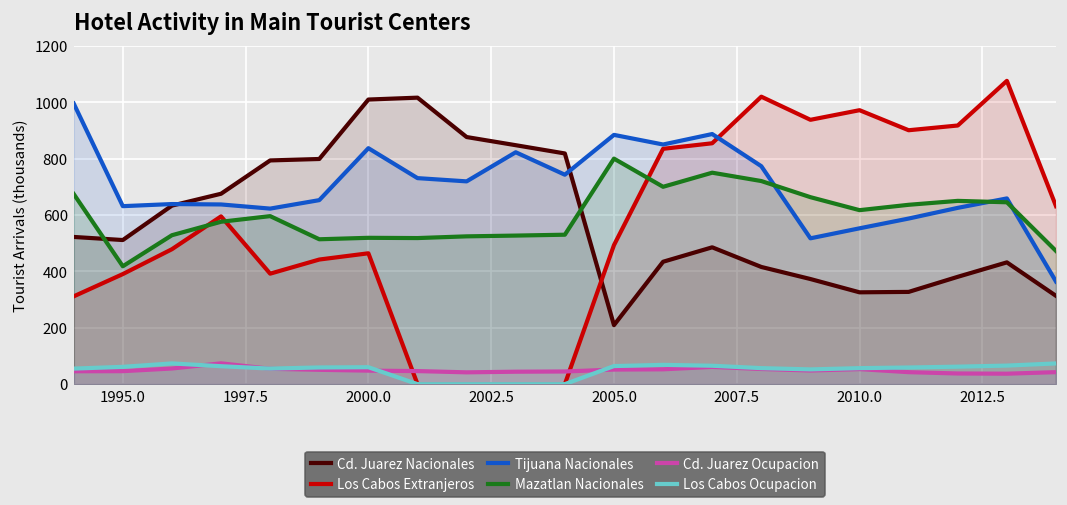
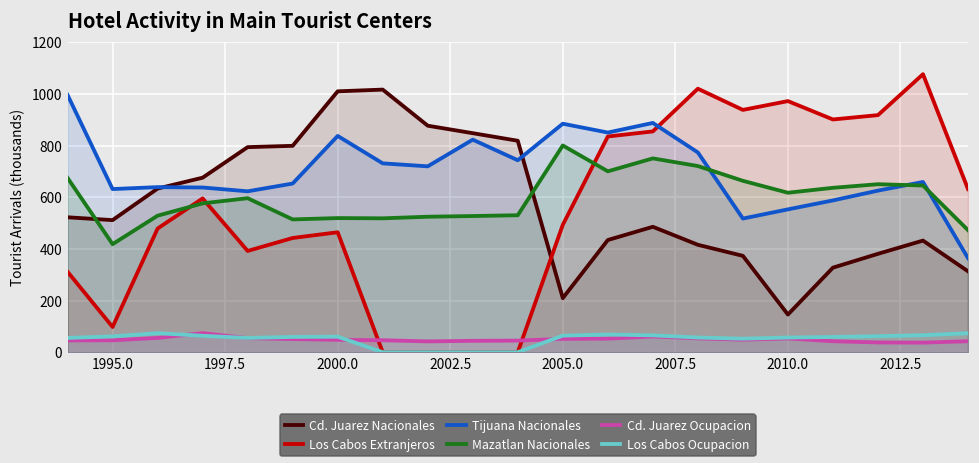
Los Cabos Extranjeros, 1995.0: 390 -> 100
Cd. Juarez Nacionales, 2010.0: 330 -> 150
